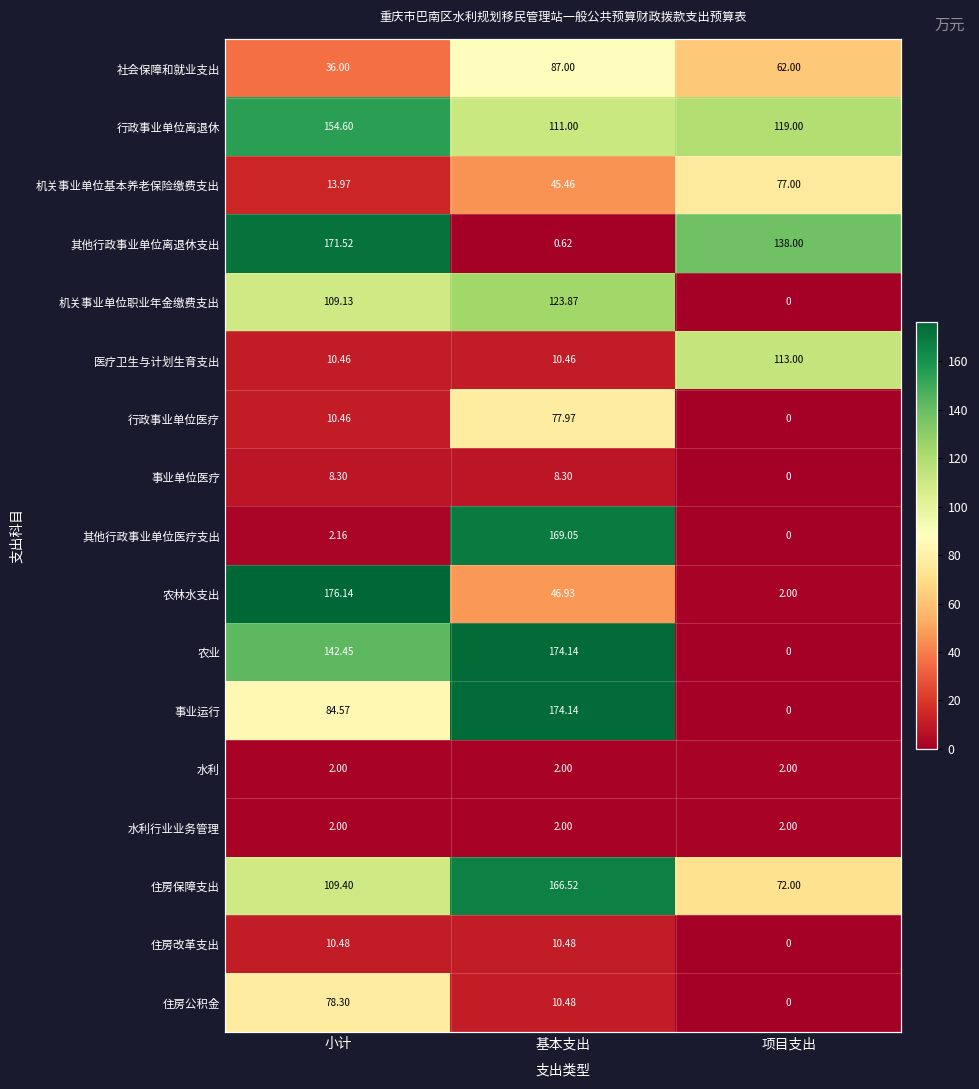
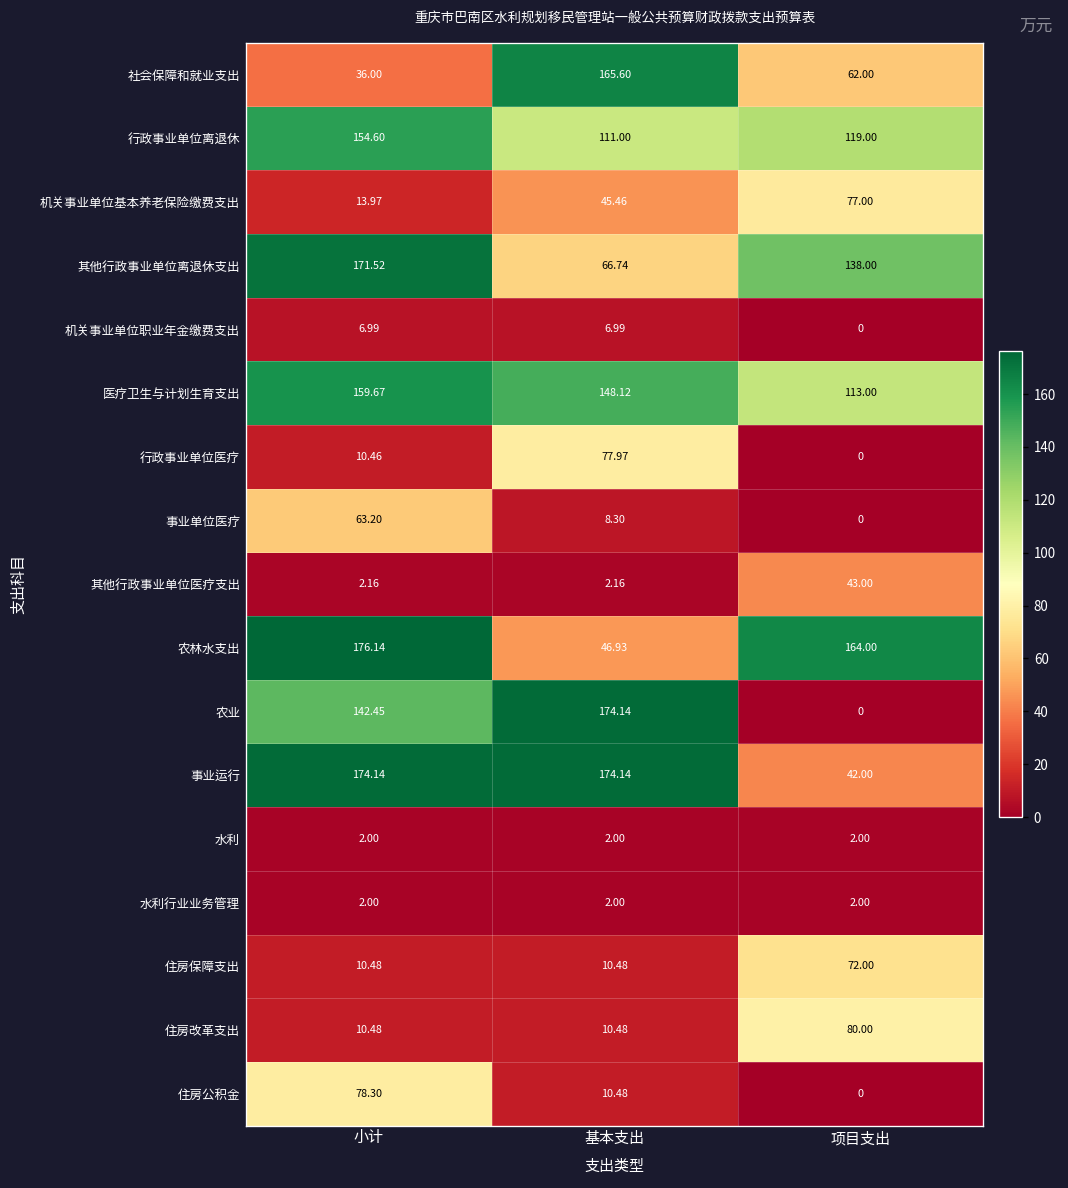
社会保障和就业支出, 基本支出: 87.00 -> 165.60
其他行政事业单位离退休支出, 基本支出: 0.62 -> 66.74
机关事业单位职业年金缴费支出, 小计: 109.13 -> 6.99
机关事业单位职业年金缴费支出, 基本支出: 123.87 -> 6.99
医疗卫生与计划生育支出, 小计: 10.46 -> 159.67
医疗卫生与计划生育支出, 基本支出: 10.46 -> 148.12
事业单位医疗, 小计: 8.30 -> 63.20
其他行政事业单位医疗支出, 基本支出: 169.05 -> 2.16
其他行政事业单位医疗支出, 项目支出: 0 -> 43.00
农林水支出, 项目支出: 2.00 -> 164.00
事业运行, 小计: 84.57 -> 174.14
事业运行, 项目支出: 0 -> 42.00
住房保障支出, 小计: 109.40 -> 10.48
住房保障支出, 基本支出: 166.52 -> 10.48
住房改革支出, 项目支出: 0 -> 80.00
